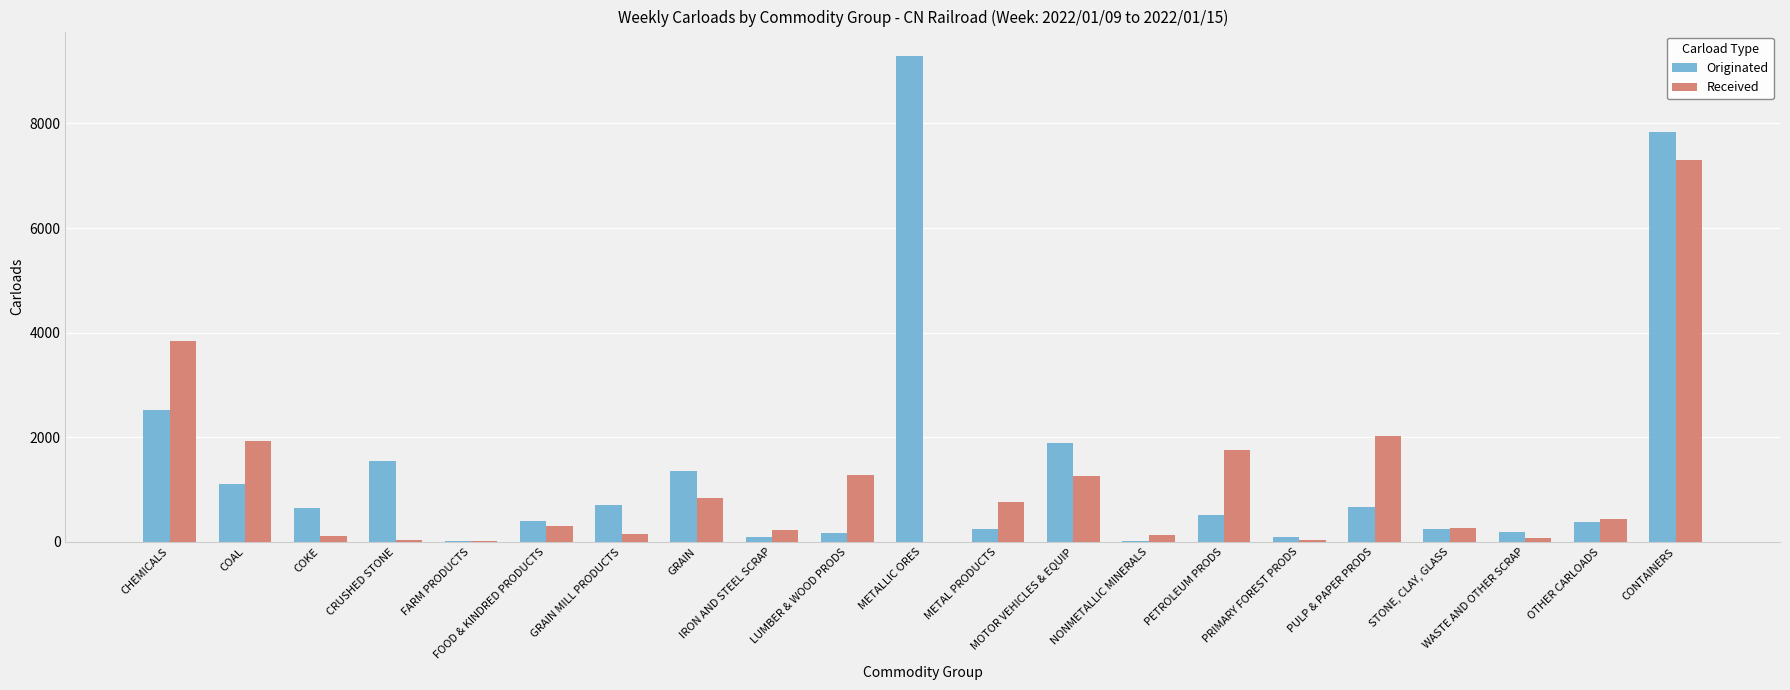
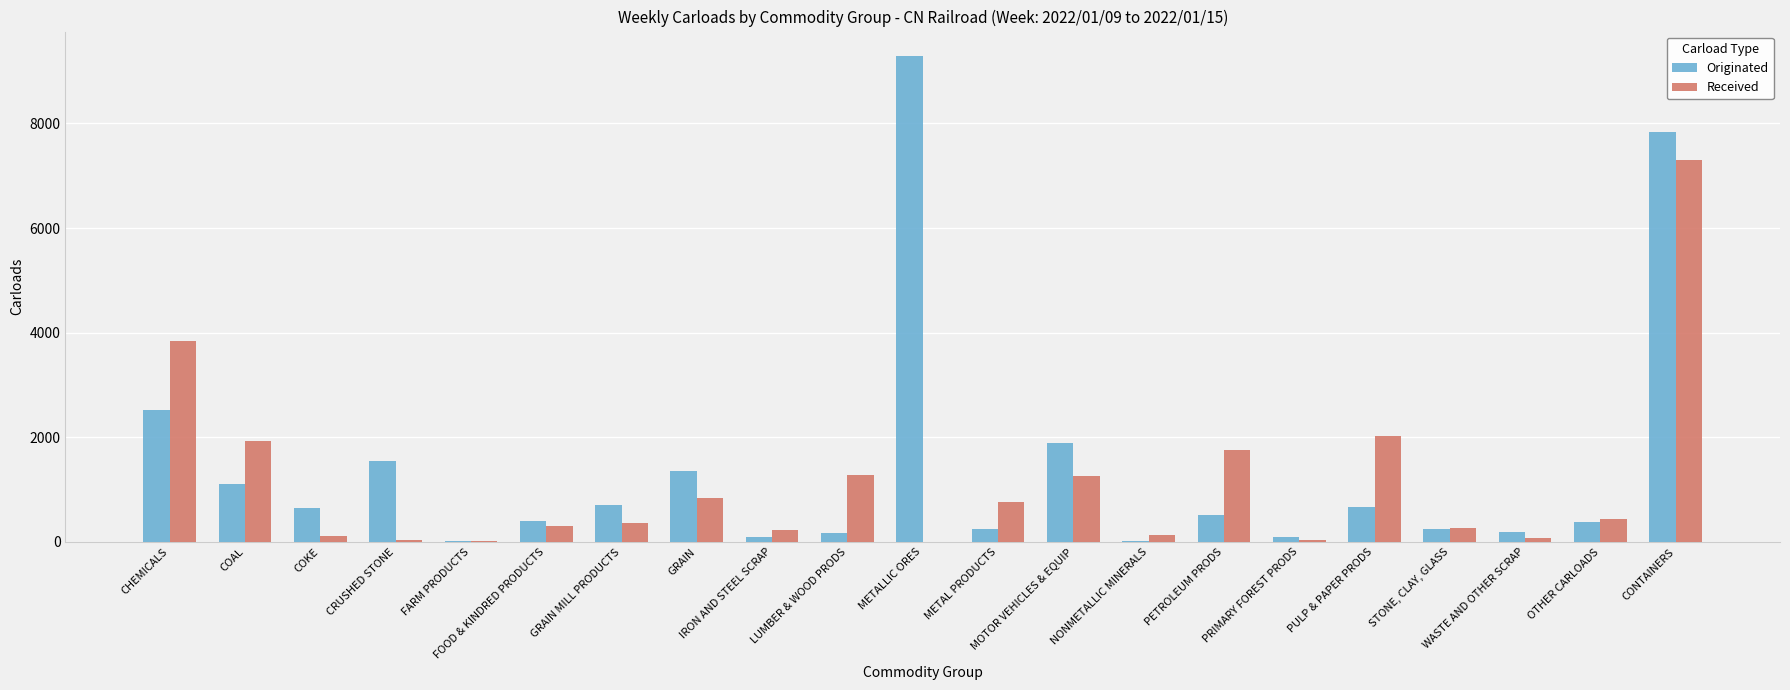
Received, GRAIN MILL PRODUCTS: 200 -> 400
